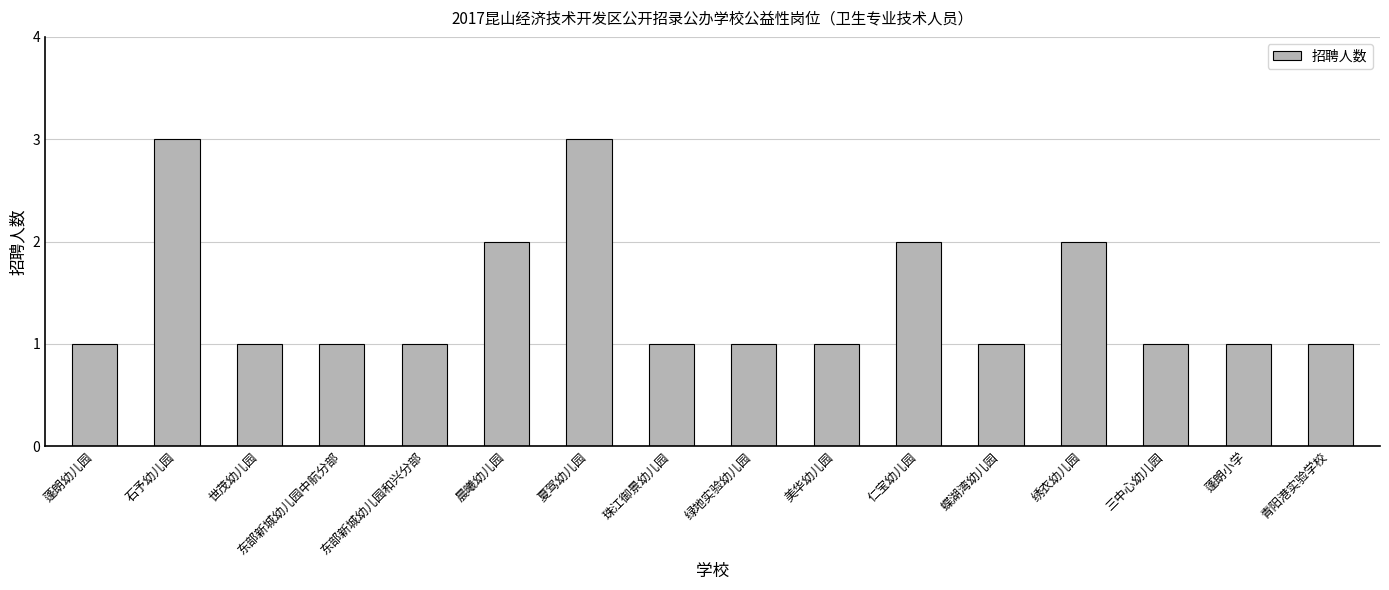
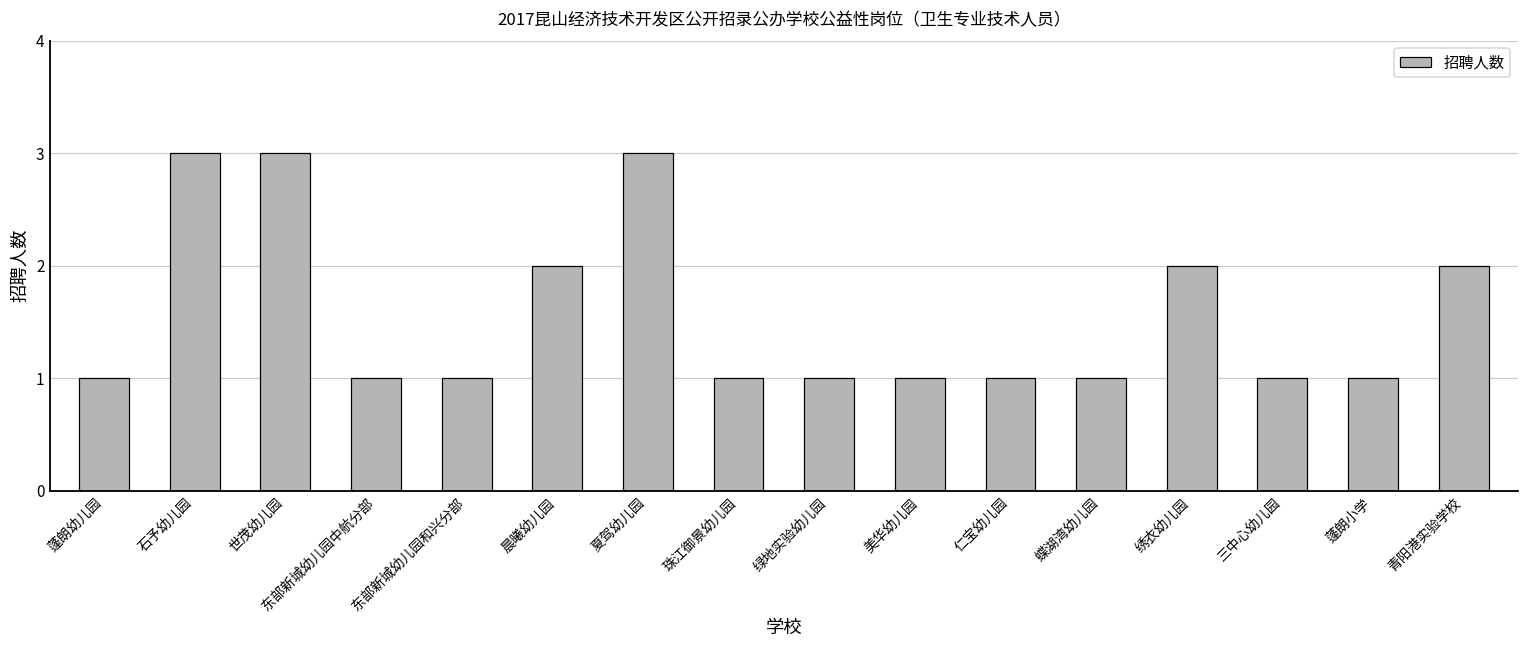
世茂幼儿园: 1 -> 3
仁宝幼儿园: 2 -> 1
青阳港实验学校: 1 -> 2
